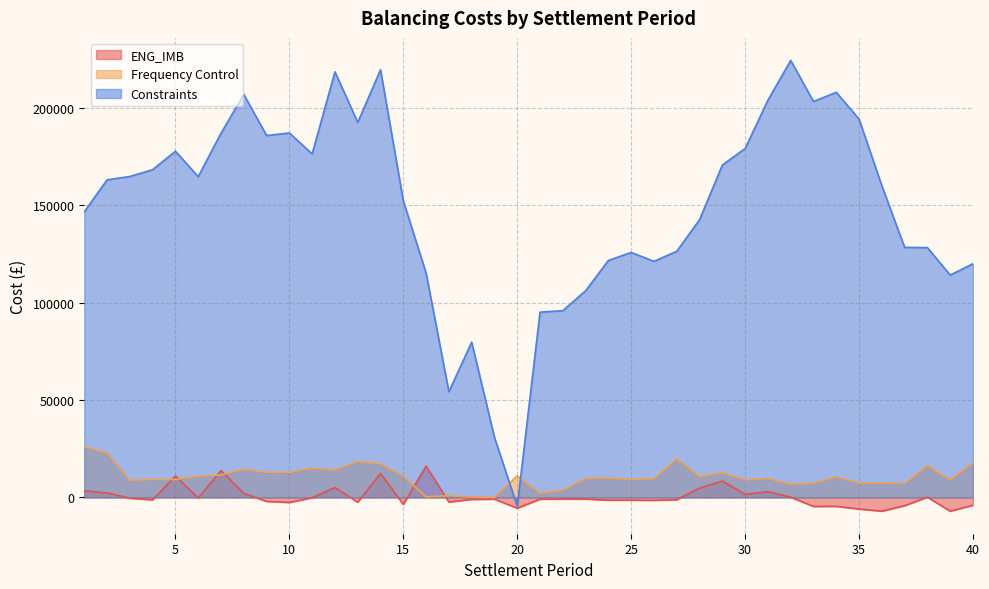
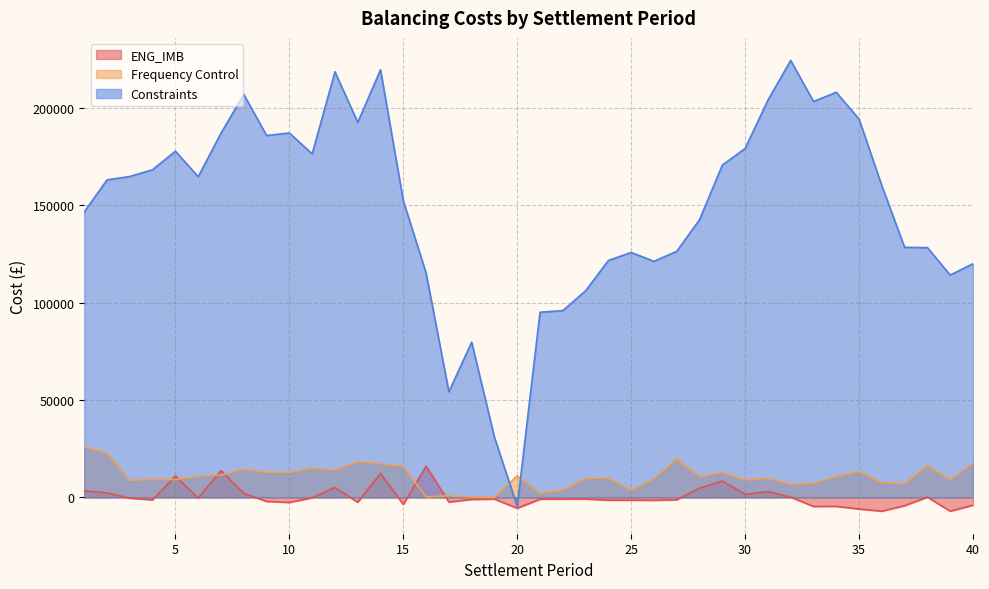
Frequency Control, 15: 11000 -> 16000
Frequency Control, 25: 9000 -> 4000
Frequency Control, 35: 7000 -> 13000
